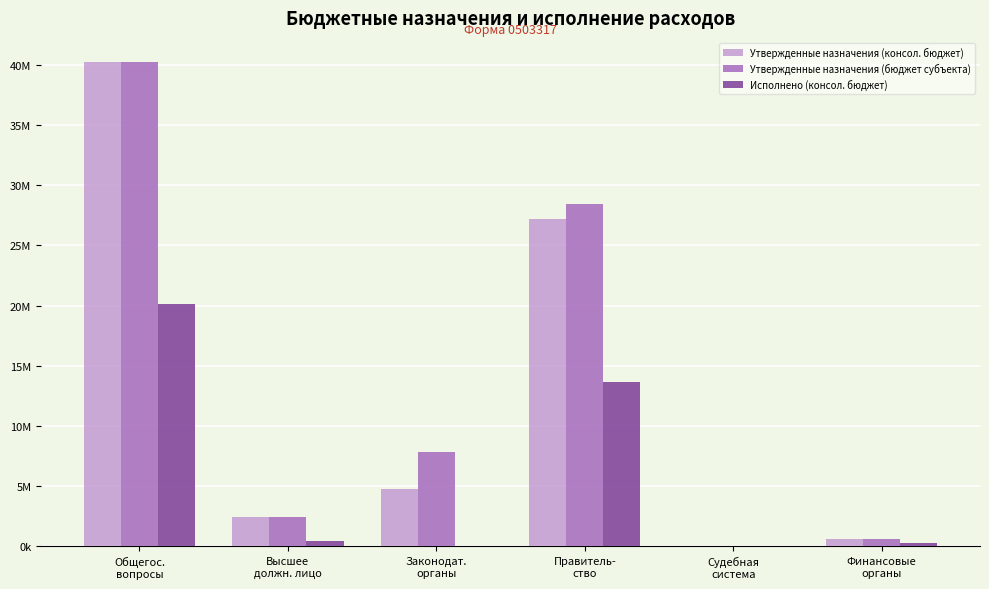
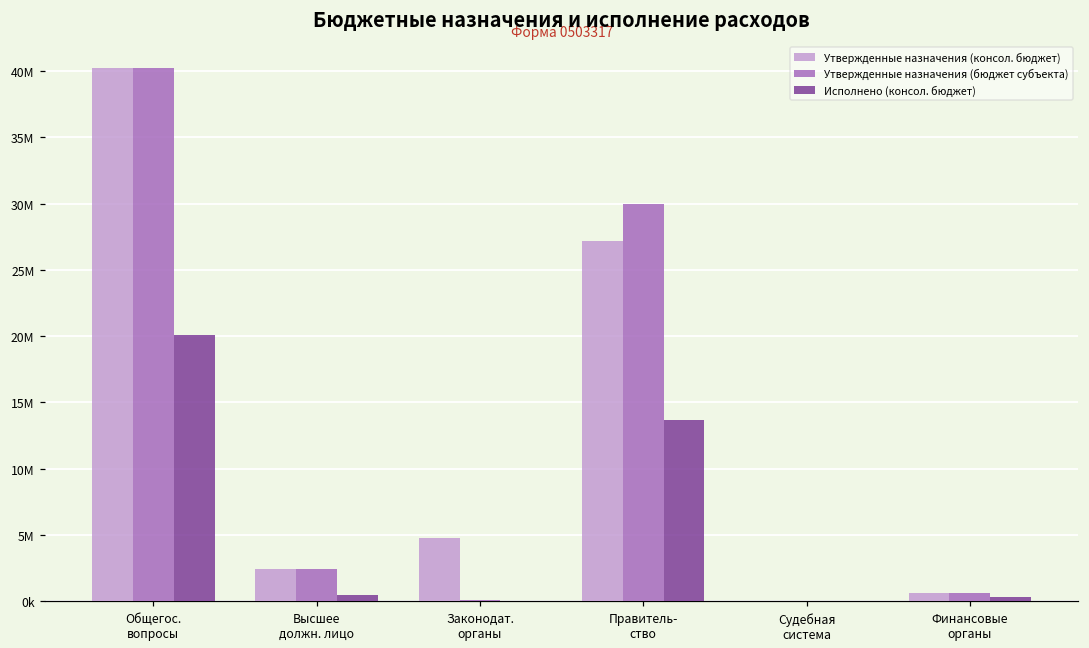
Утвержденные назначения (бюджет субъекта), Законодат. органы: 7800000 -> 100000
Утвержденные назначения (бюджет субъекта), Правитель- ство: 28400000 -> 30000000
